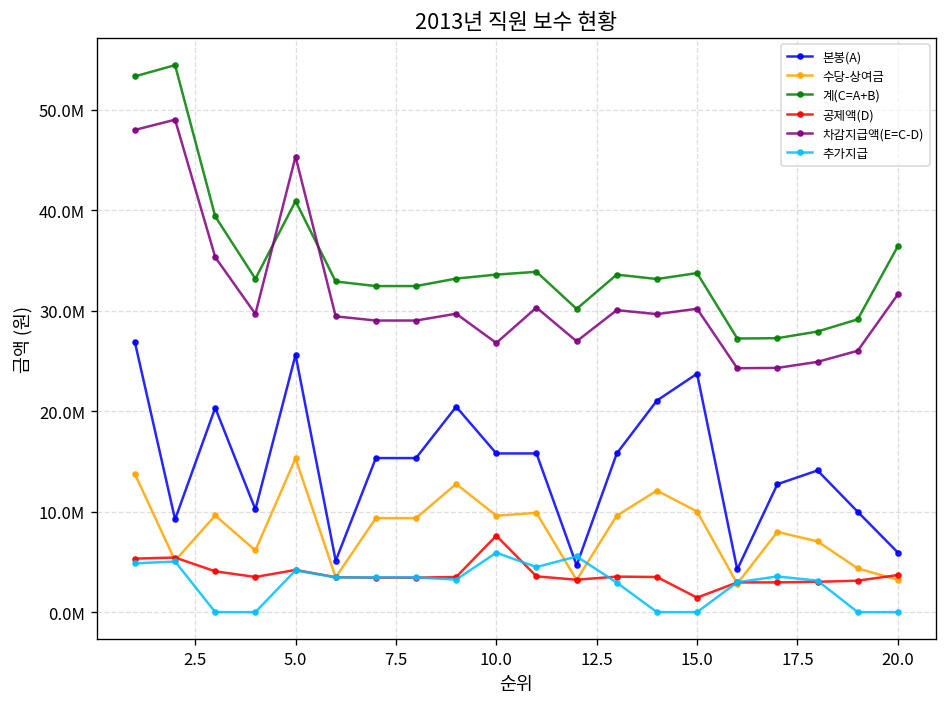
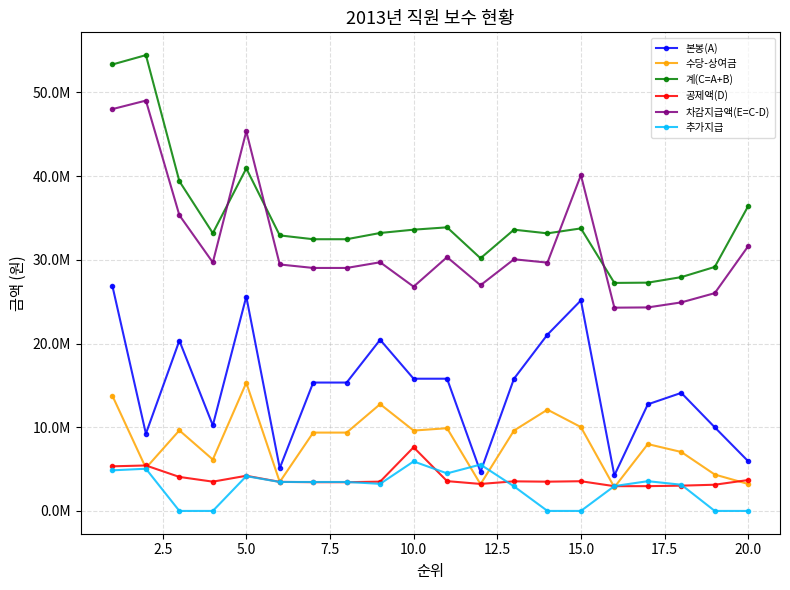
본봉(A), 15.0: 24000000 -> 25000000
공제액(D), 15.0: 1000000 -> 4000000
차감지급액(E=C-D), 15.0: 30000000 -> 40000000
